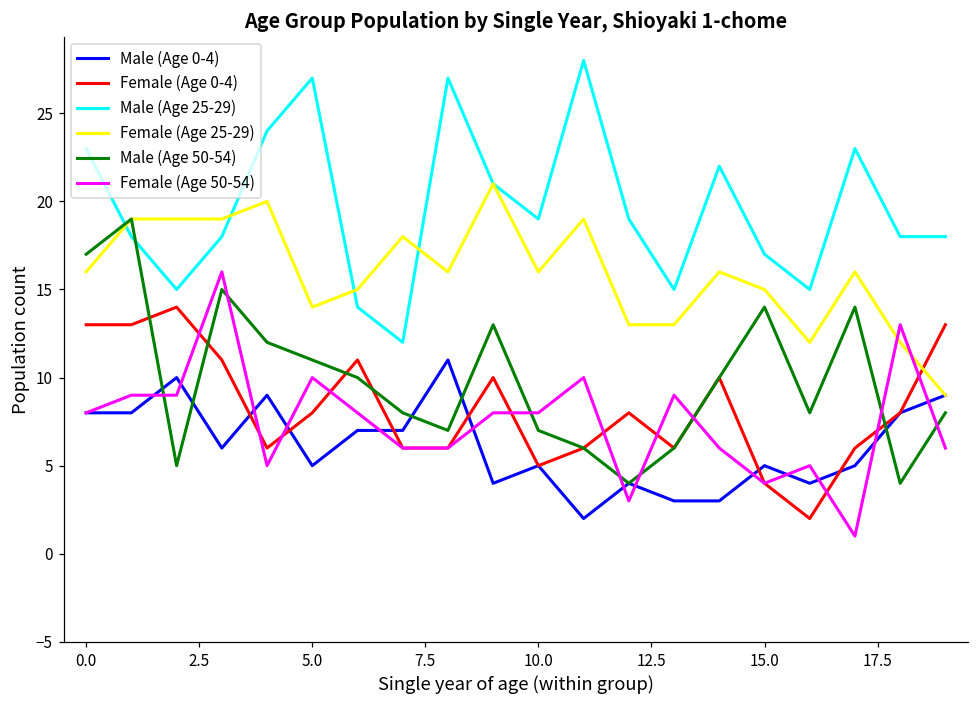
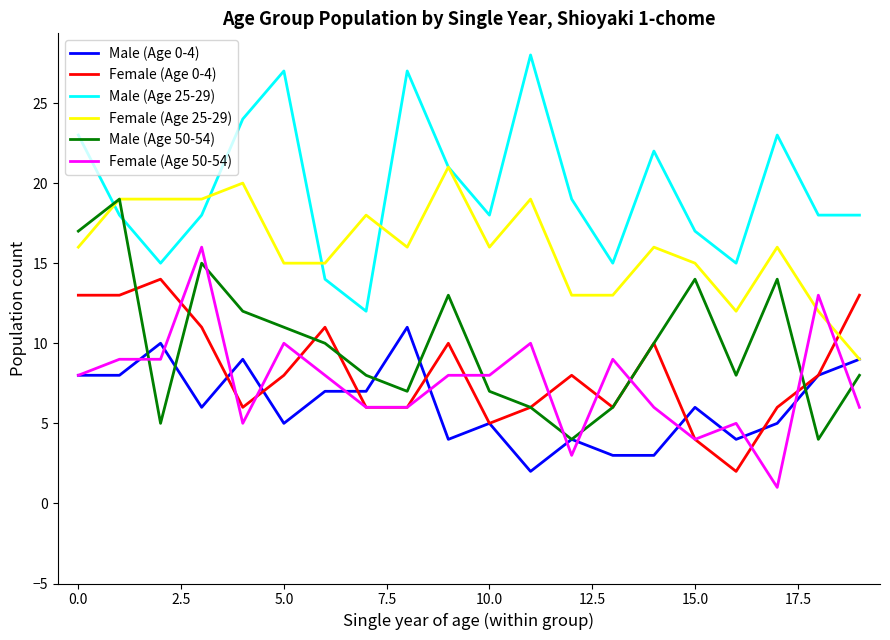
Female (Age 25-29), 5.0: 14 -> 15
Male (Age 25-29), 10.0: 19 -> 18
Male (Age 0-4), 15.0: 5 -> 6
